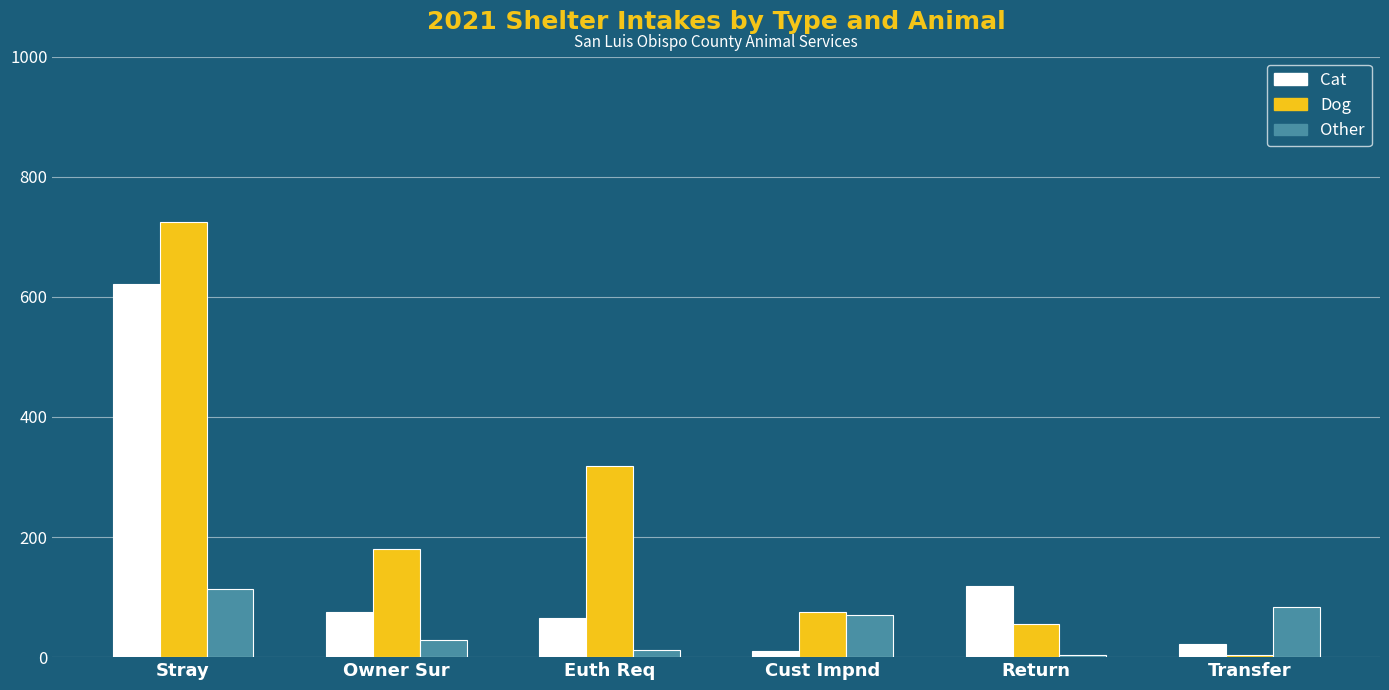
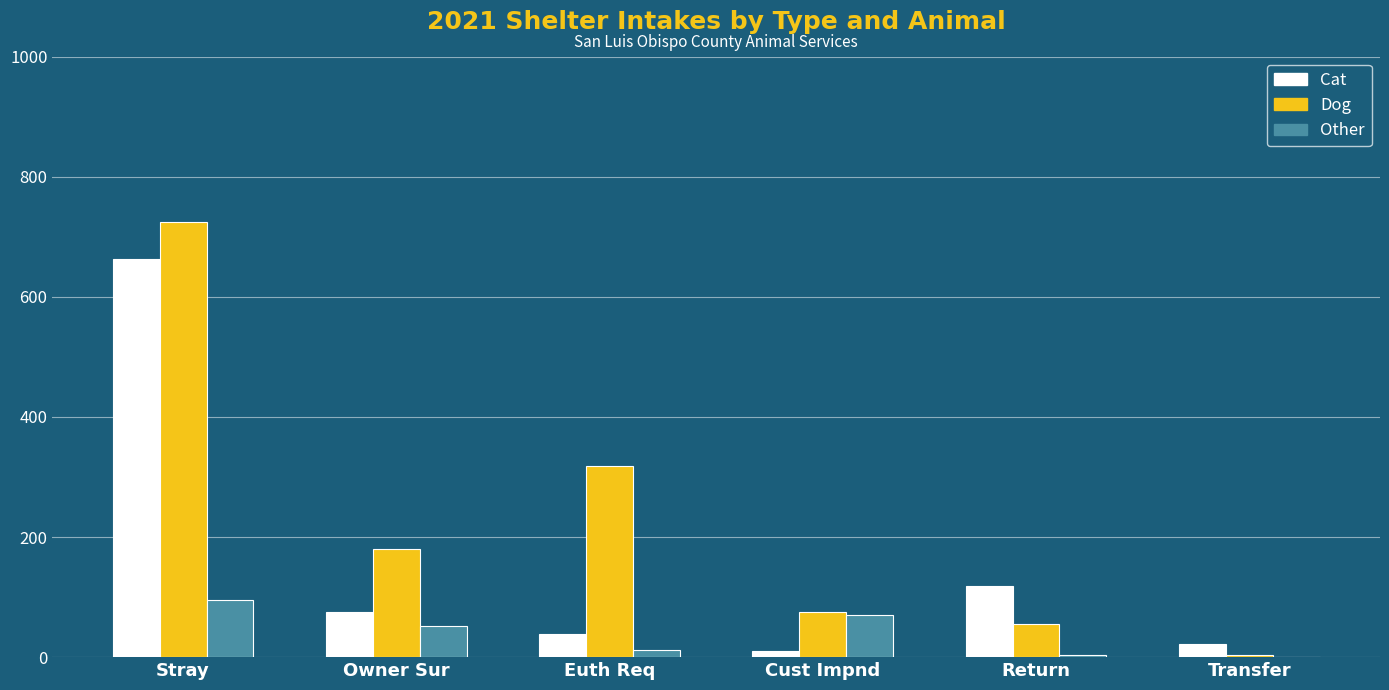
Cat, Stray: 620 -> 660
Other, Stray: 110 -> 100
Other, Owner Sur: 30 -> 50
Cat, Euth Req: 70 -> 40
Other, Transfer: 80 -> 0
